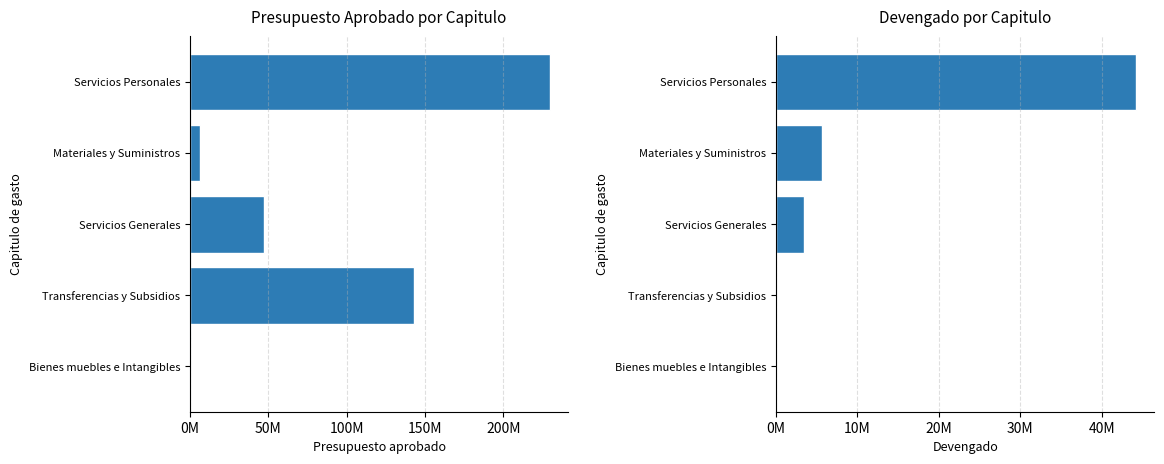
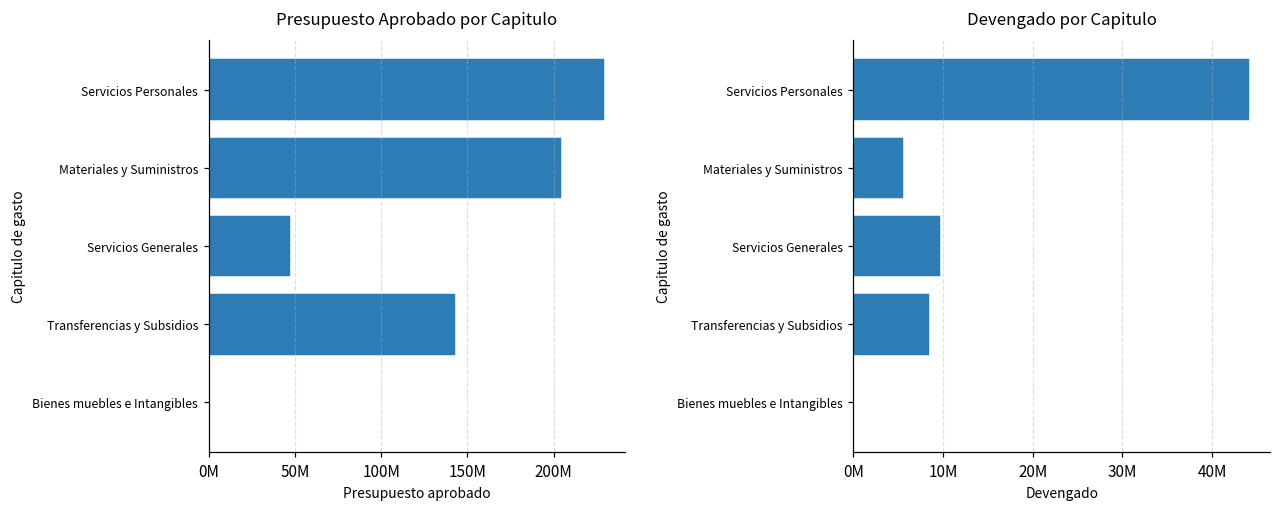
Presupuesto Aprobado por Capitulo, Materiales y Suministros: 7000000 -> 205000000
Devengado por Capitulo, Servicios Generales: 3000000 -> 10000000
Devengado por Capitulo, Transferencias y Subsidios: 0 -> 8000000
